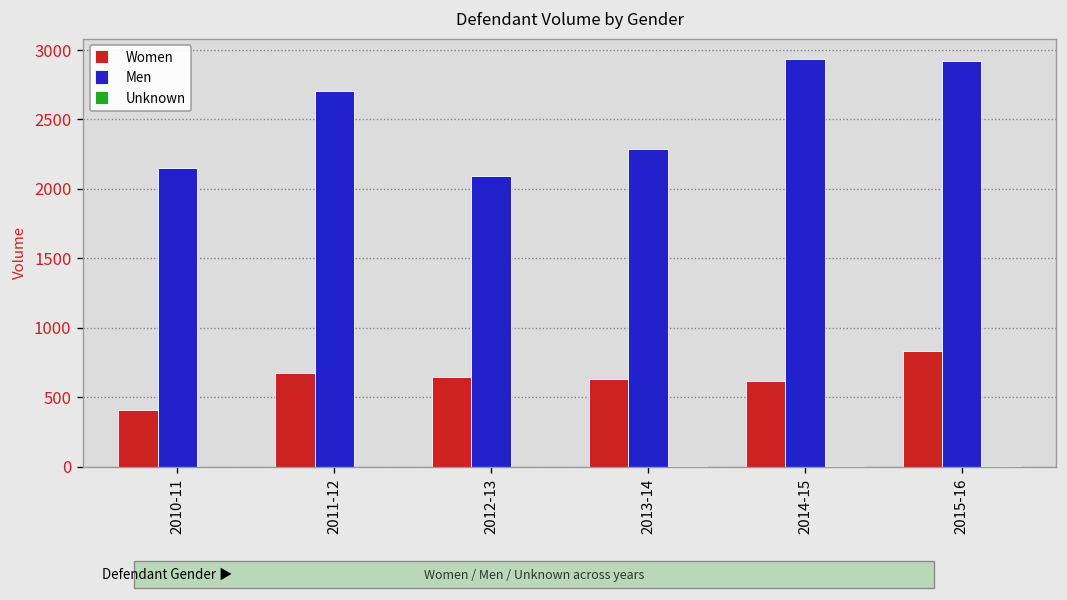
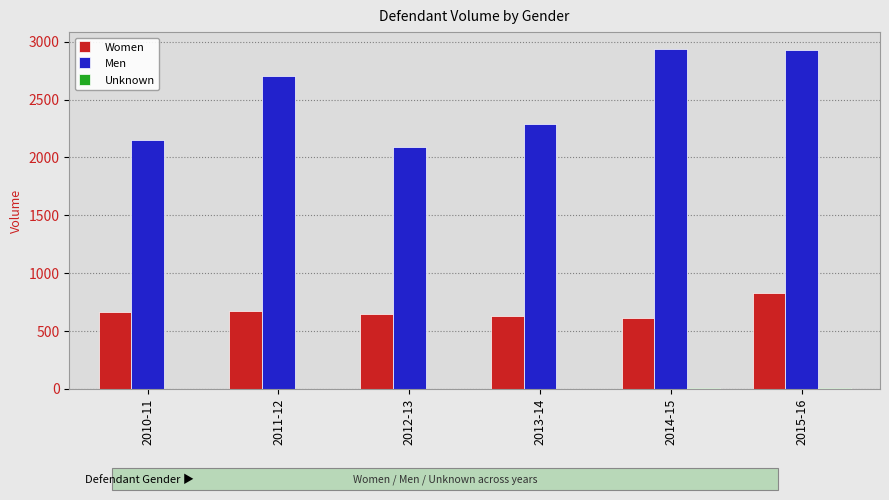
Women, 2010-11: 410 -> 670
